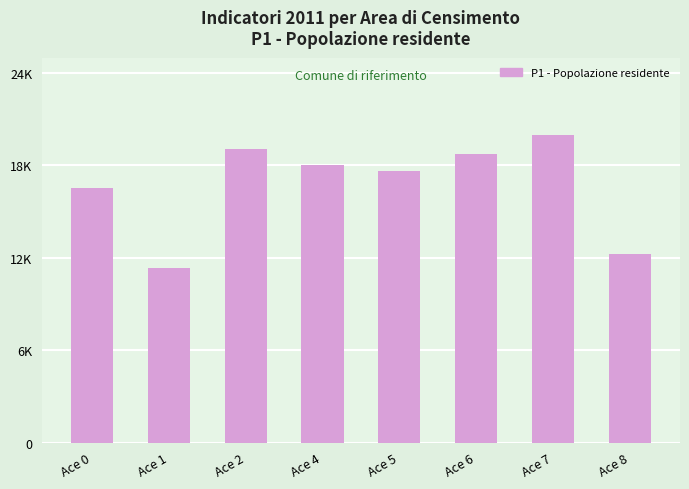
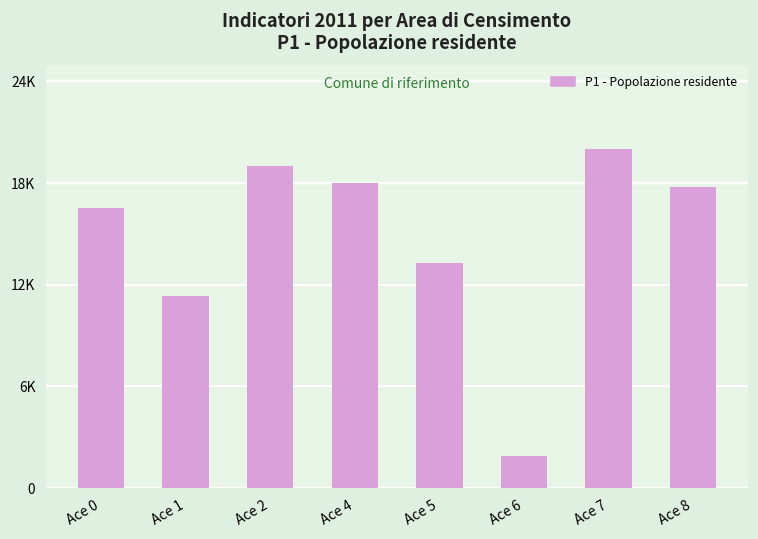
Ace 5: 17800 -> 13400
Ace 6: 18900 -> 1900
Ace 8: 12400 -> 17900
